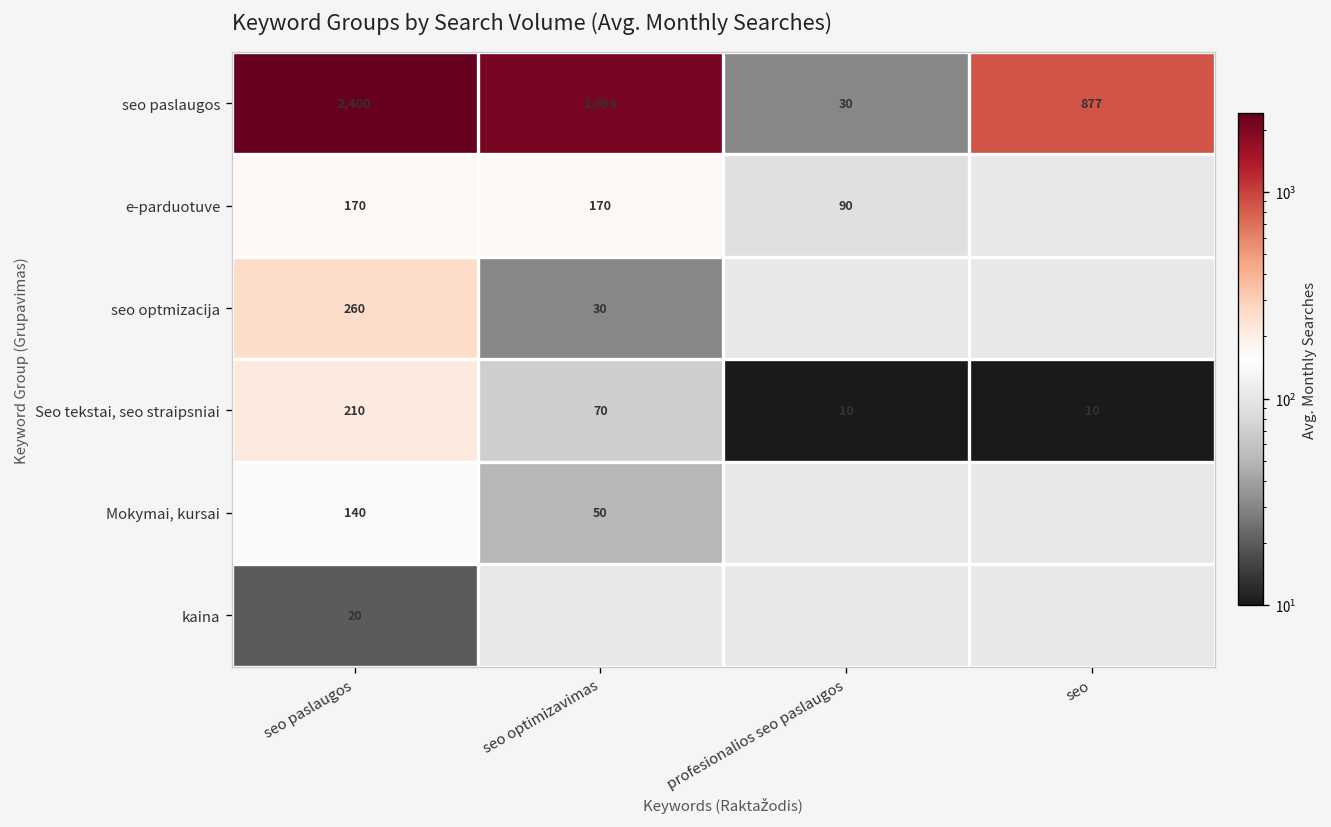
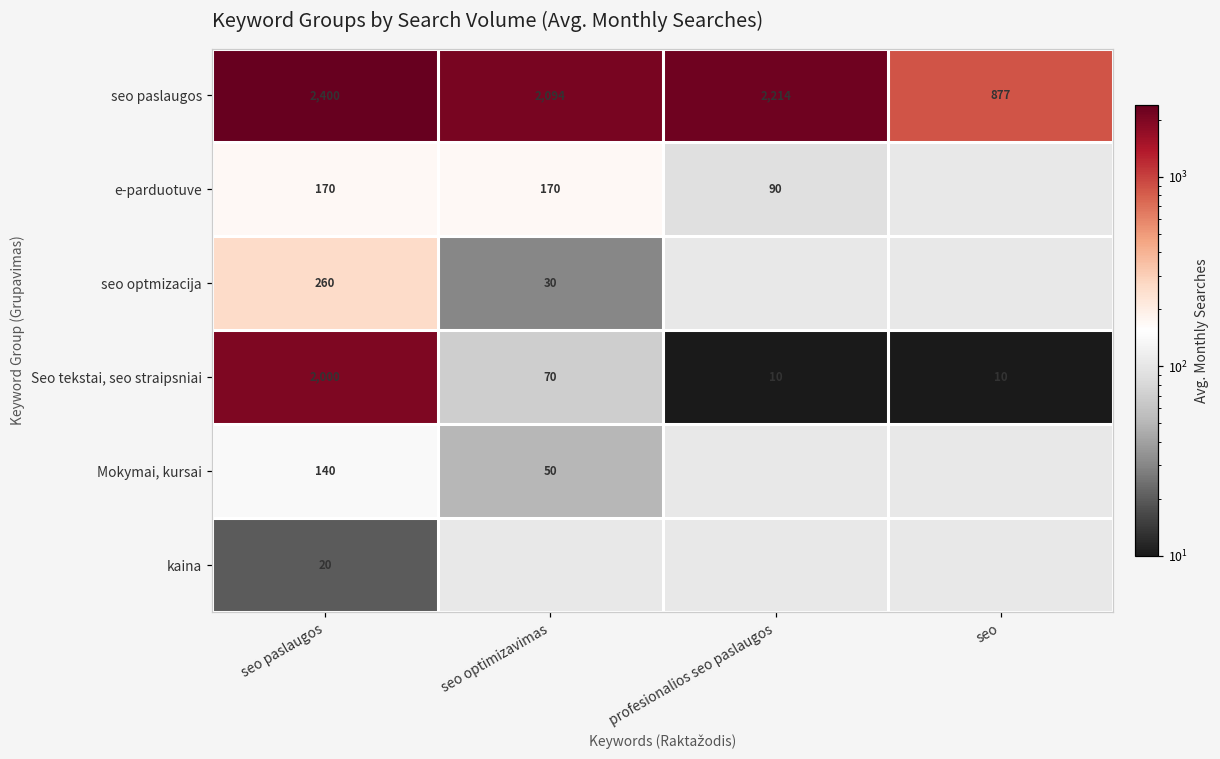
seo paslaugos, profesionalios seo paslaugos: 30 -> 2,214
Seo tekstai, seo straipsniai, seo paslaugos: 210 -> 2,000
